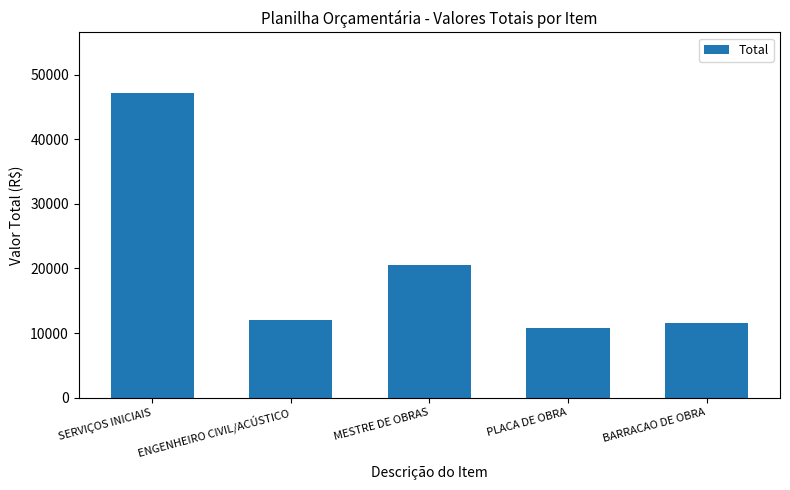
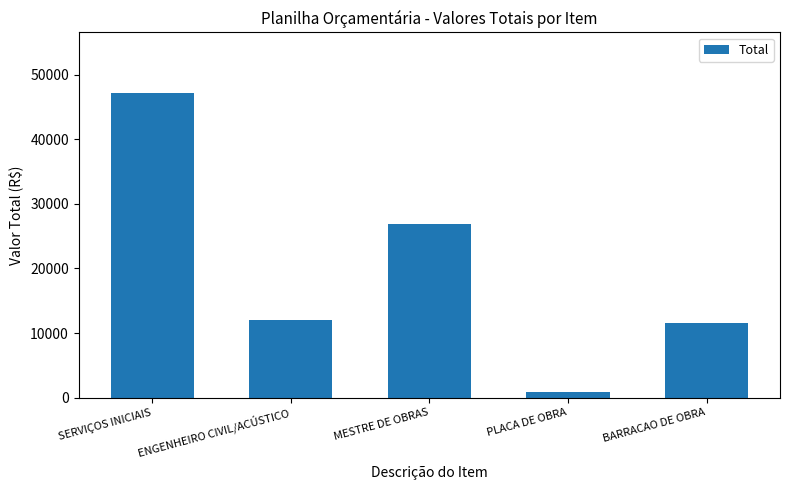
MESTRE DE OBRAS: 21000 -> 27000
PLACA DE OBRA: 11000 -> 1000
